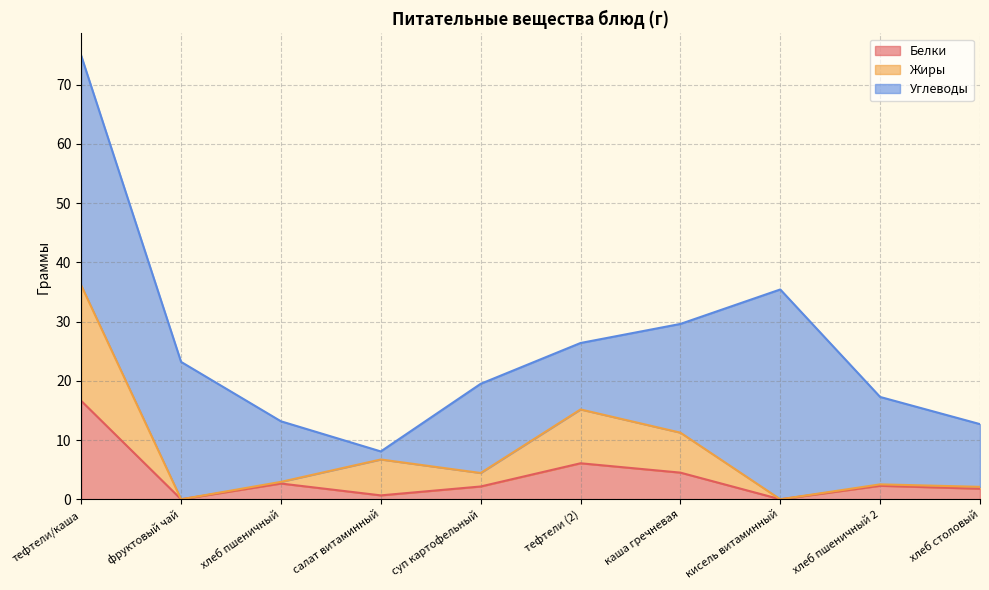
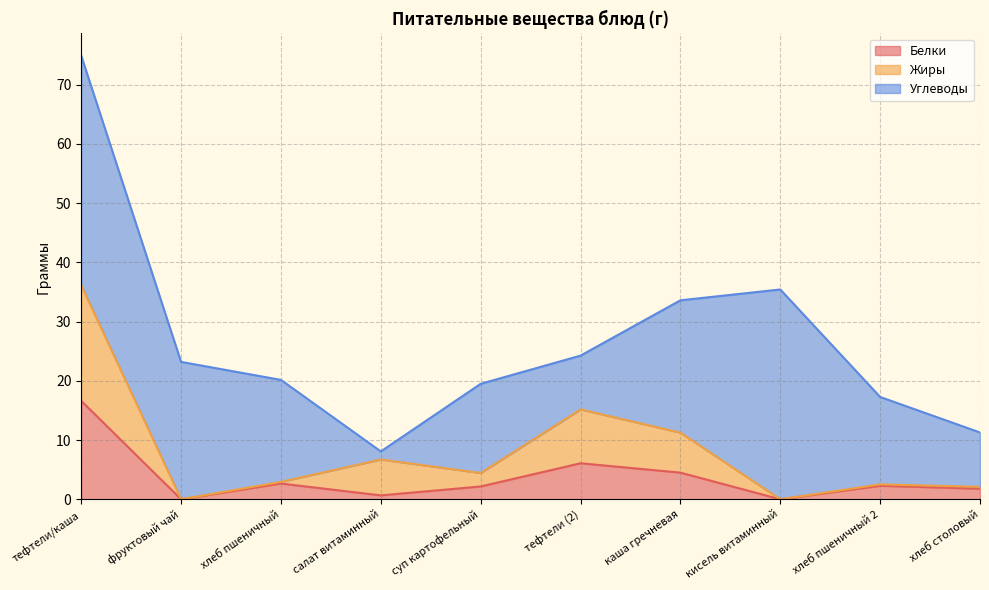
Углеводы, хлеб пшеничный: 10 -> 17
Углеводы, тефтели (2): 11 -> 9
Углеводы, каша гречневая: 18 -> 22
Углеводы, хлеб столовый: 11 -> 9
